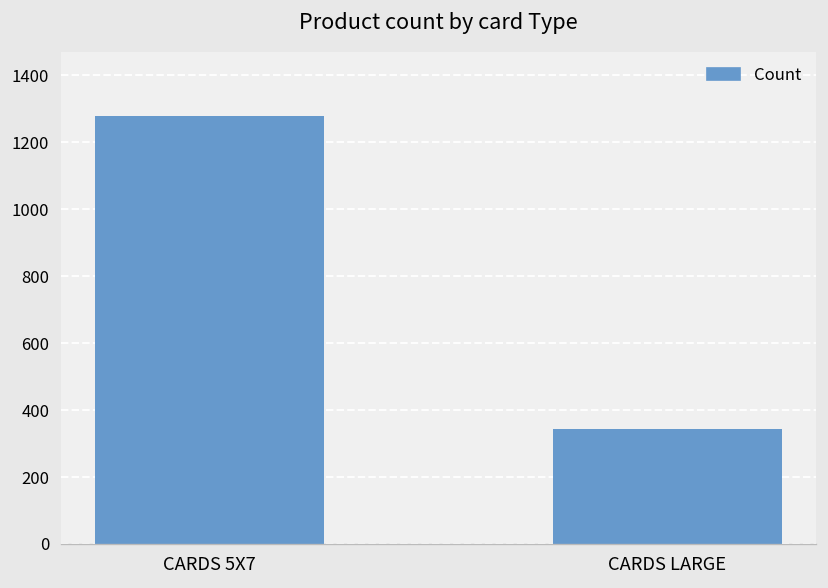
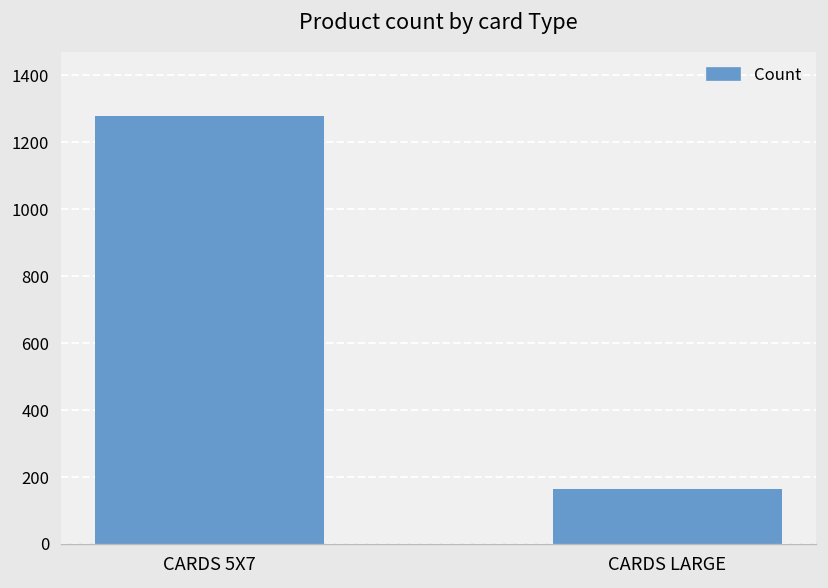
CARDS LARGE: 340 -> 160
